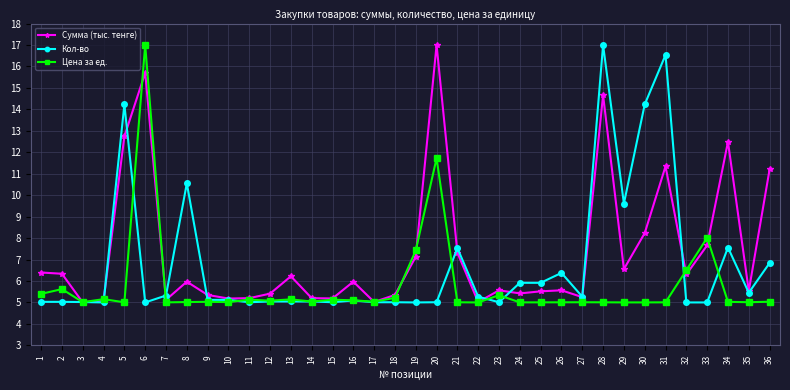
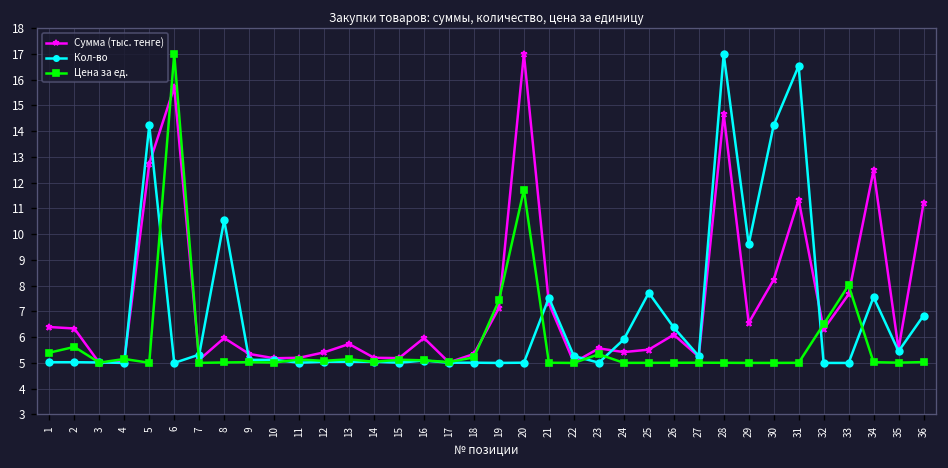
Сумма (тыс. тенге), 13: 6.2 -> 5.7
Кол-во, 25: 5.9 -> 7.7
Сумма (тыс. тенге), 26: 5.6 -> 6.1
